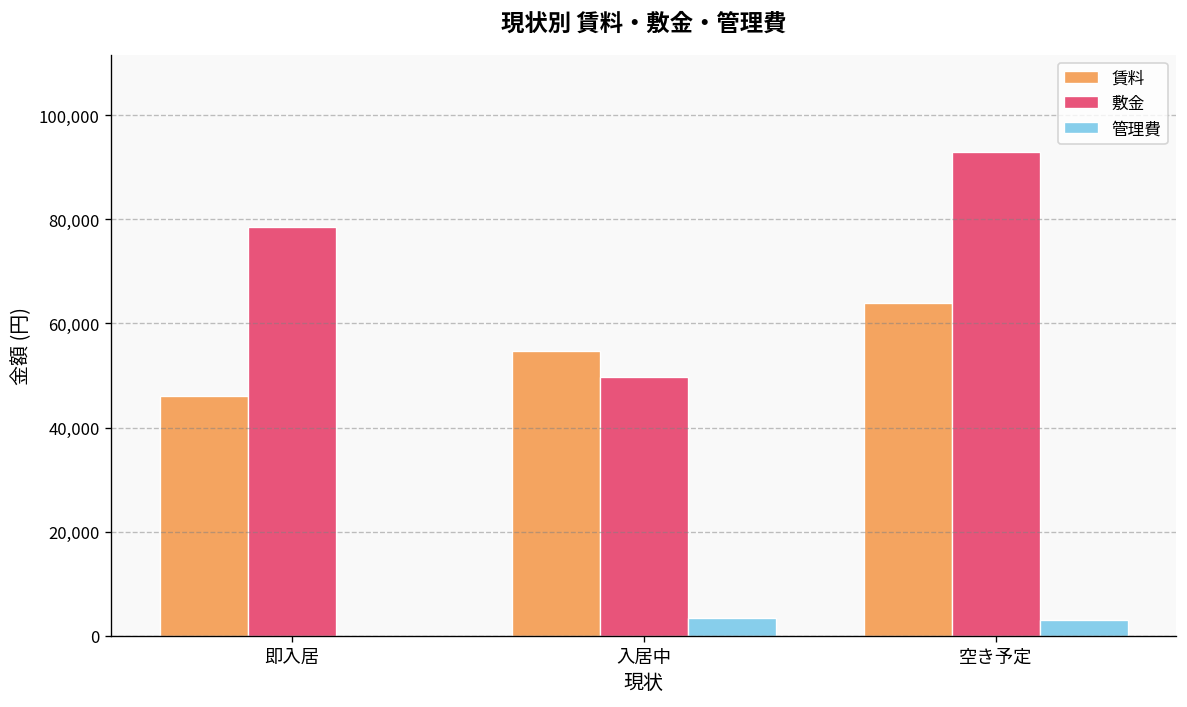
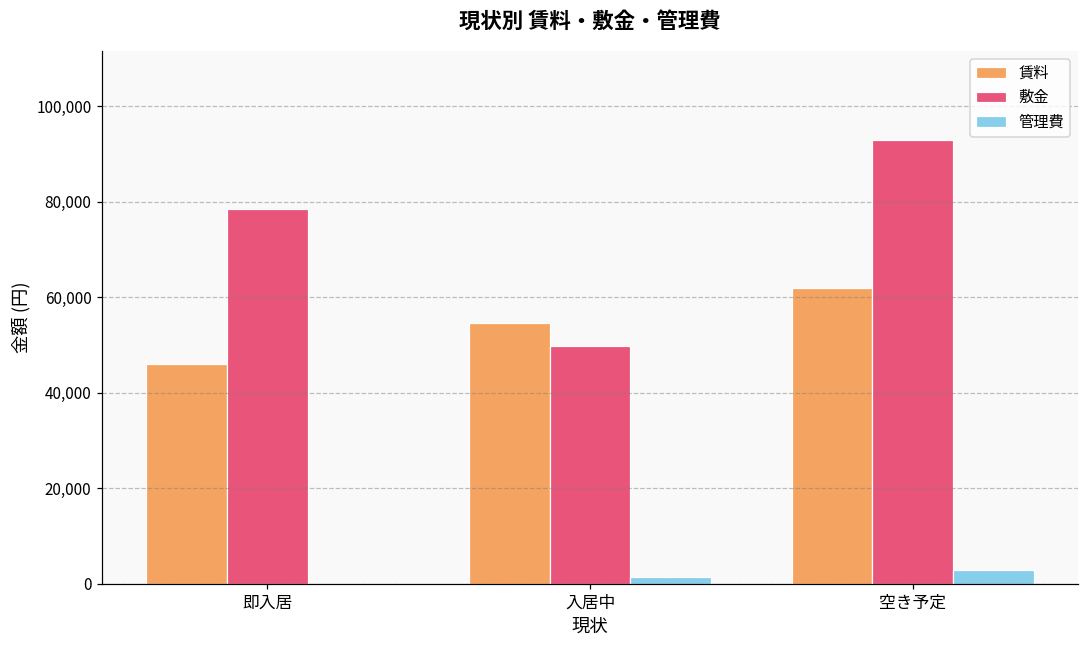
管理費, 入居中: 3,000 -> 1,000
賃料, 空き予定: 64,000 -> 62,000
